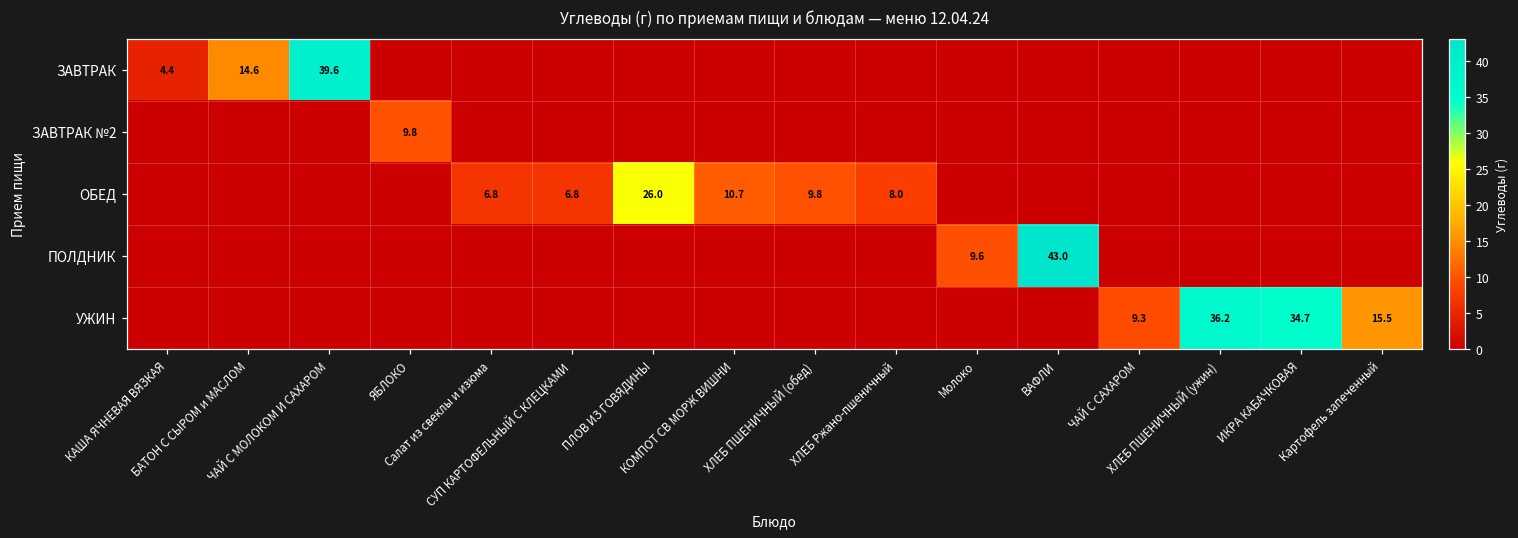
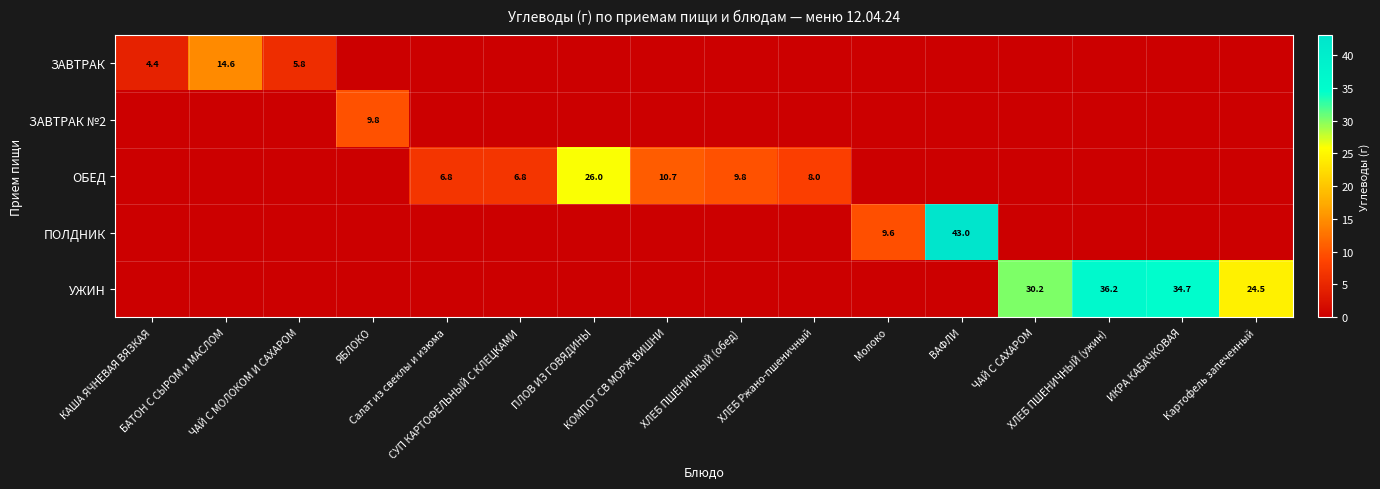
ЗАВТРАК, ЧАЙ С МОЛОКОМ И САХАРОМ: 39.6 -> 5.8
УЖИН, ЧАЙ С САХАРОМ: 9.3 -> 30.2
УЖИН, Картофель запеченный: 15.5 -> 24.5
